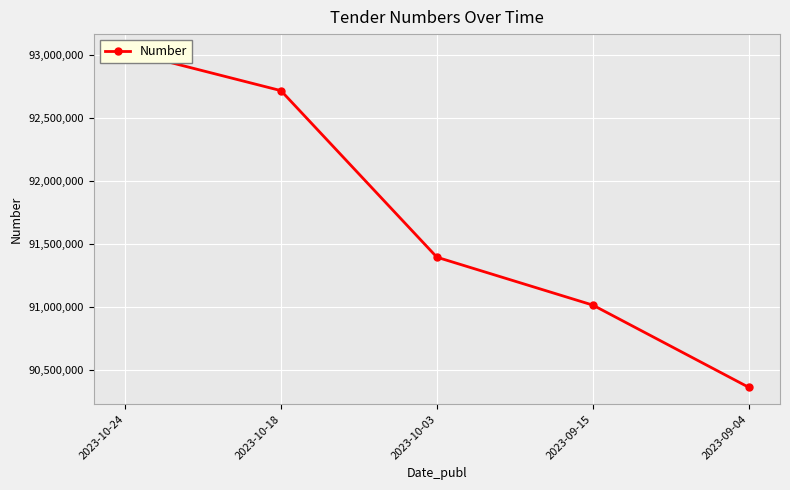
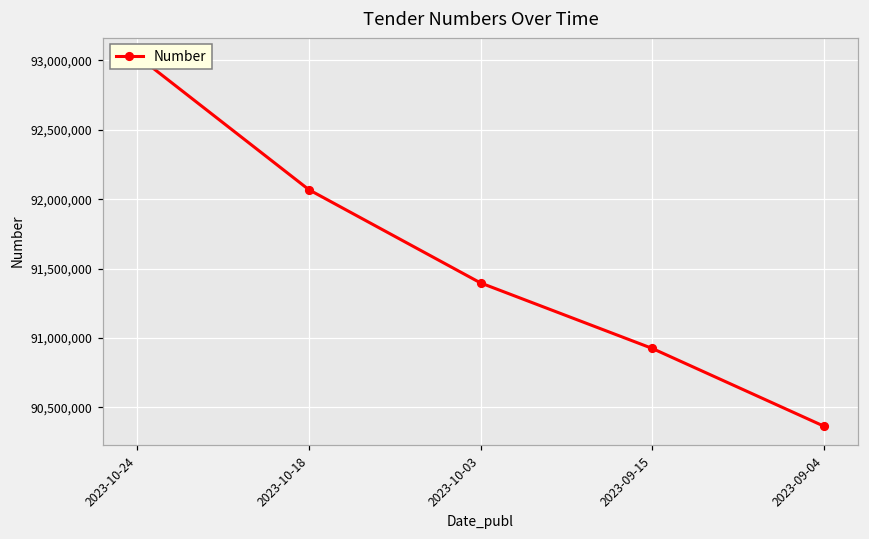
2023-10-18: 92,720,000 -> 92,070,000
2023-09-15: 91,020,000 -> 90,930,000
